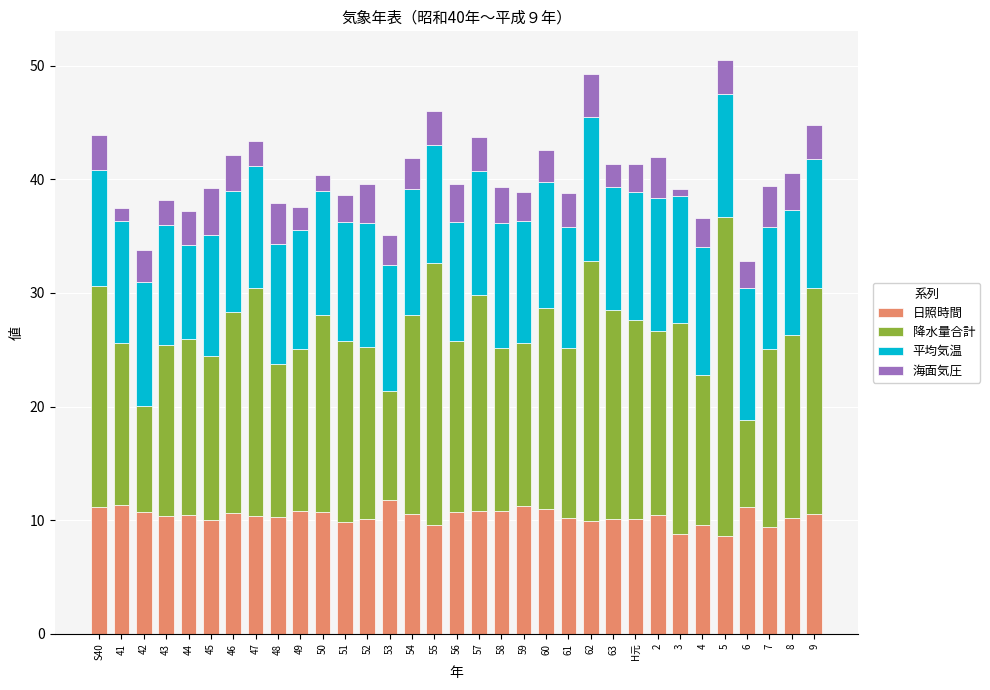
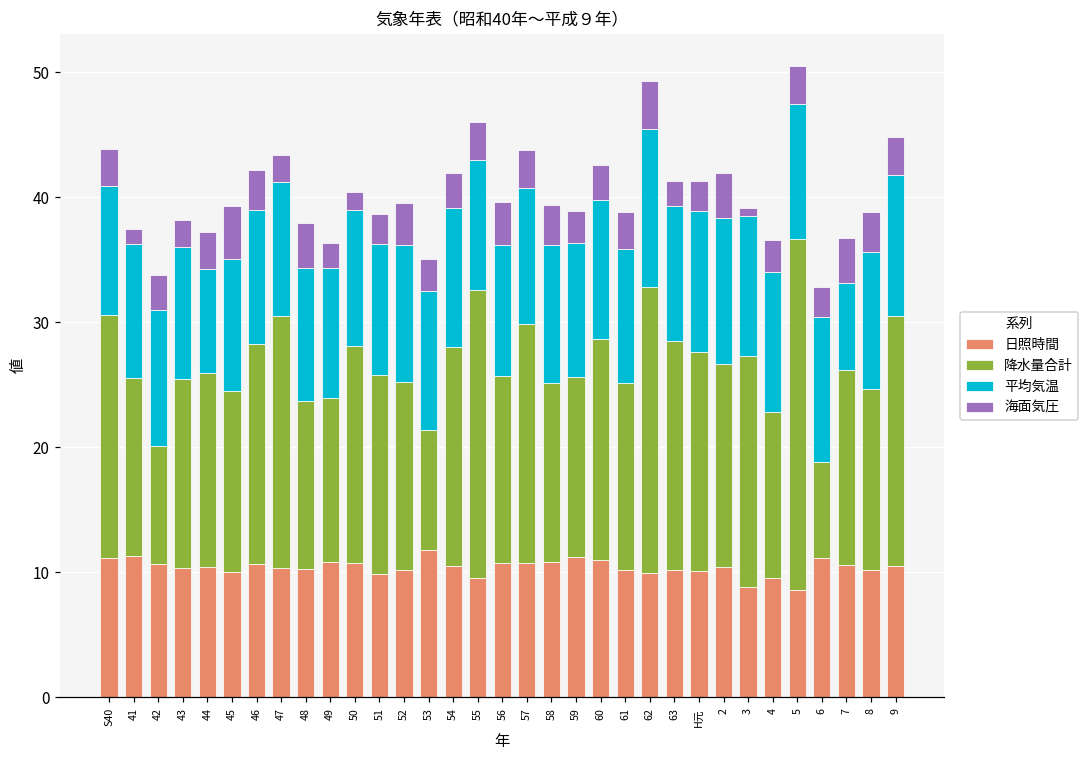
降水量合計, 49: 14.2 -> 13.1
日照時間, 7: 9.4 -> 10.6
平均気温, 7: 10.8 -> 7.0
降水量合計, 8: 16.2 -> 14.5
